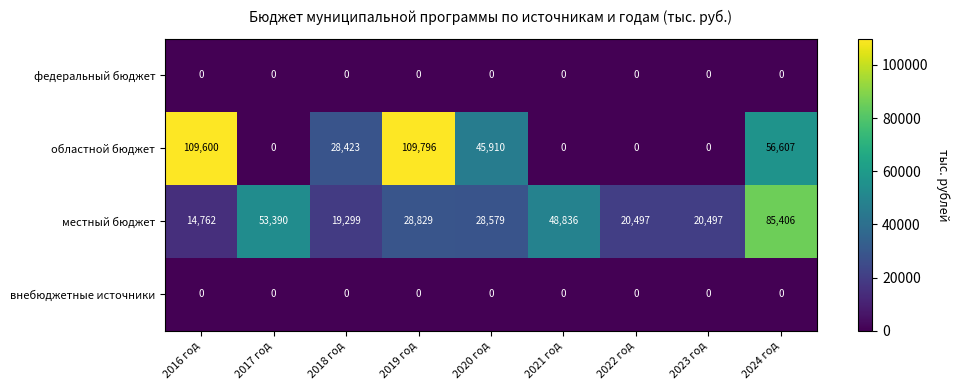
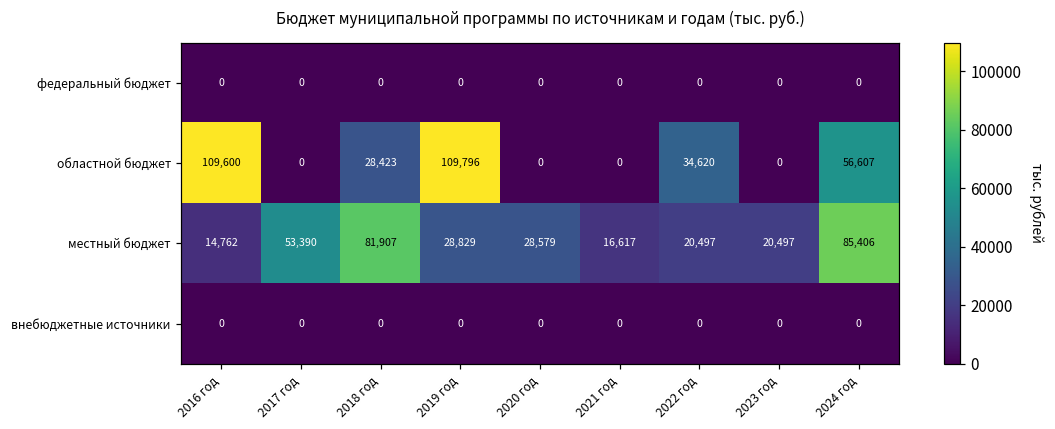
областной бюджет, 2020 год: 45,910 -> 0
областной бюджет, 2022 год: 0 -> 34,620
местный бюджет, 2018 год: 19,299 -> 81,907
местный бюджет, 2021 год: 48,836 -> 16,617
